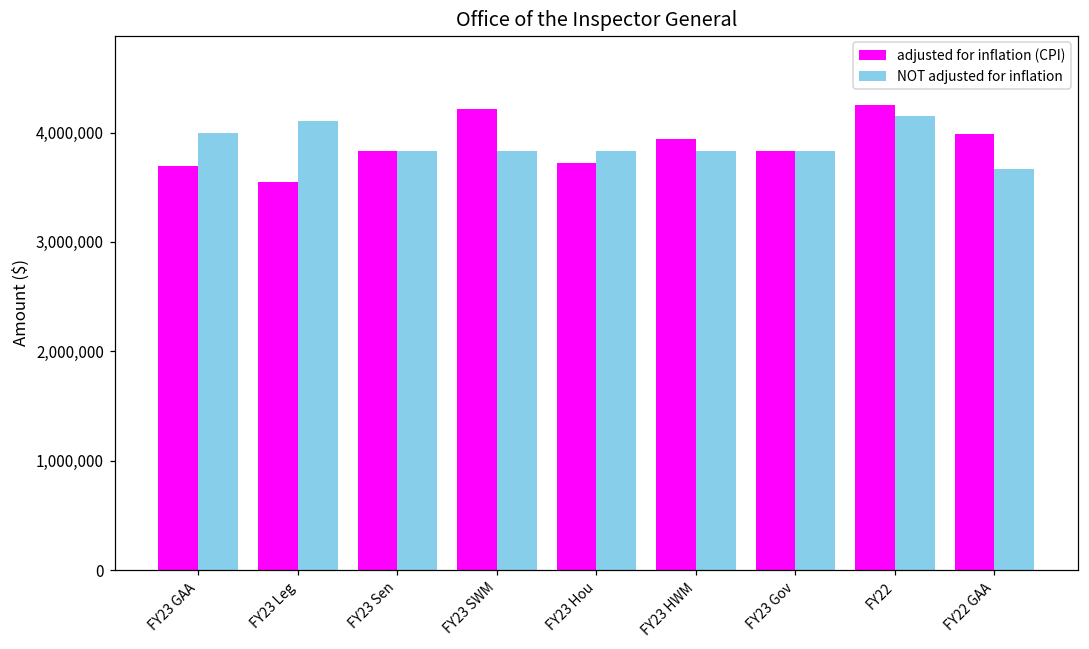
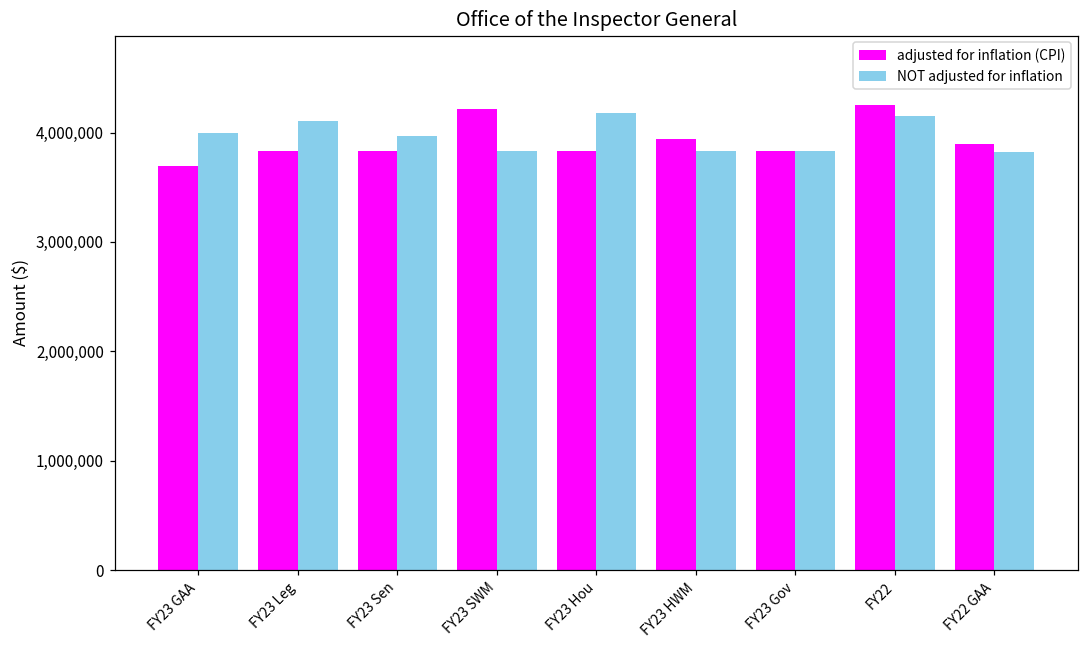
adjusted for inflation (CPI), FY23 Leg: 3,600,000 -> 3,800,000
NOT adjusted for inflation, FY23 Sen: 3,800,000 -> 4,000,000
adjusted for inflation (CPI), FY23 Hou: 3,700,000 -> 3,800,000
NOT adjusted for inflation, FY23 Hou: 3,800,000 -> 4,200,000
adjusted for inflation (CPI), FY22 GAA: 4,000,000 -> 3,900,000
NOT adjusted for inflation, FY22 GAA: 3,700,000 -> 3,800,000
